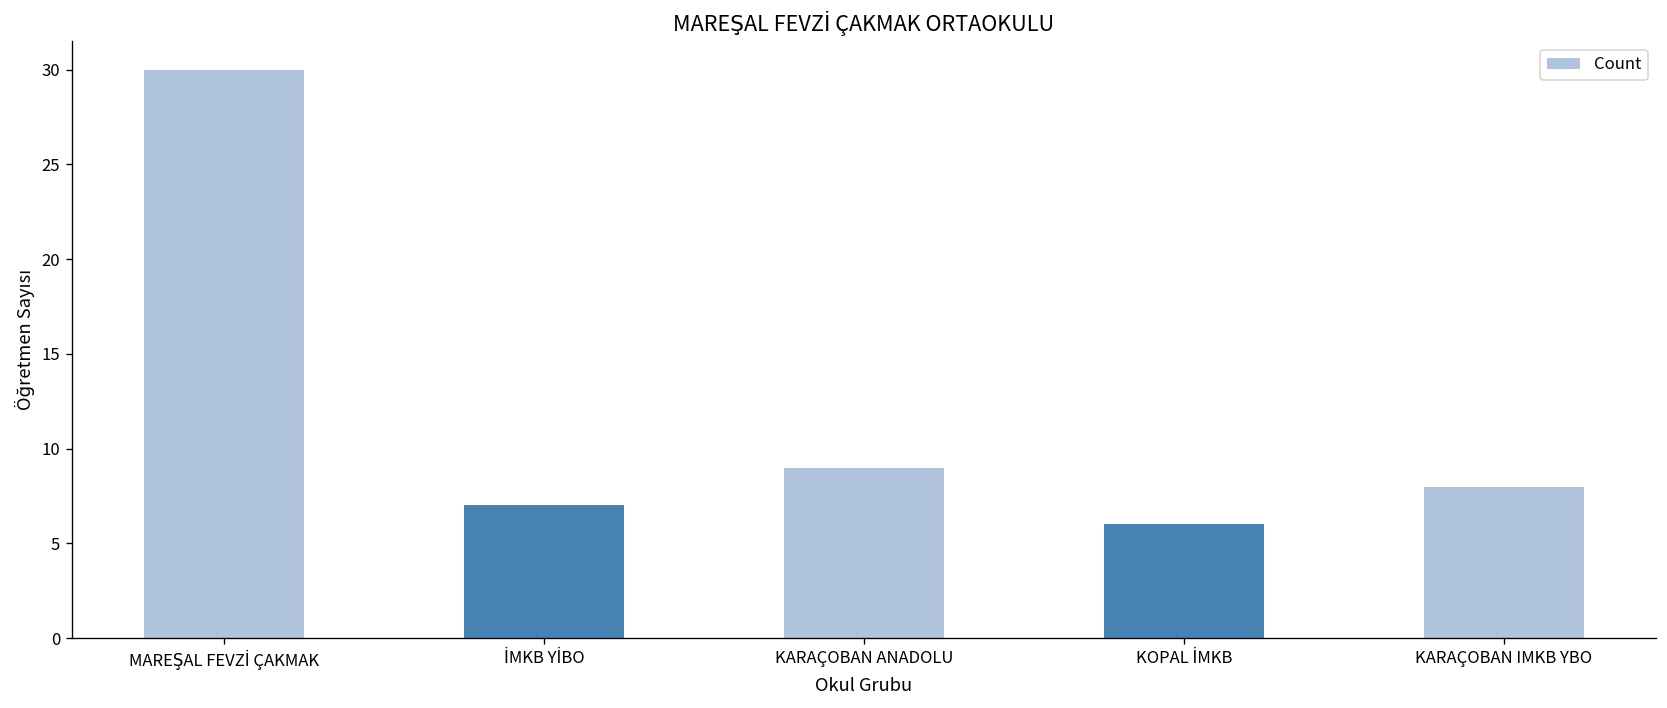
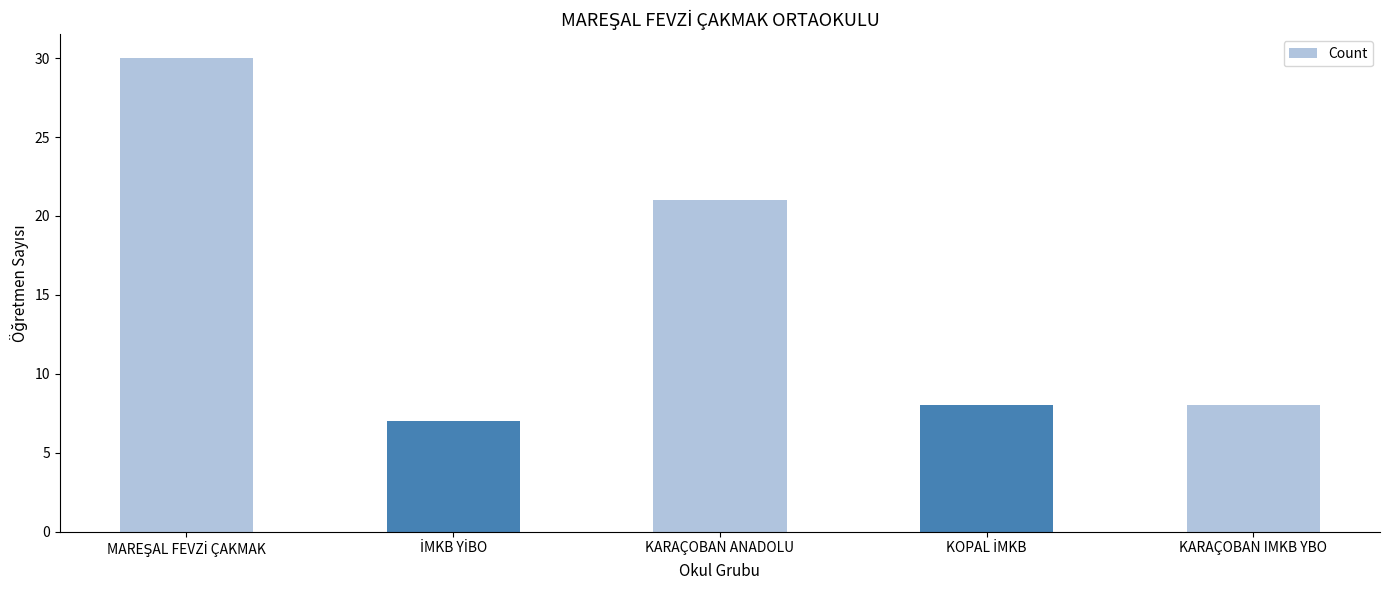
KARAÇOBAN ANADOLU: 9 -> 21
KOPAL İMKB: 6 -> 8
